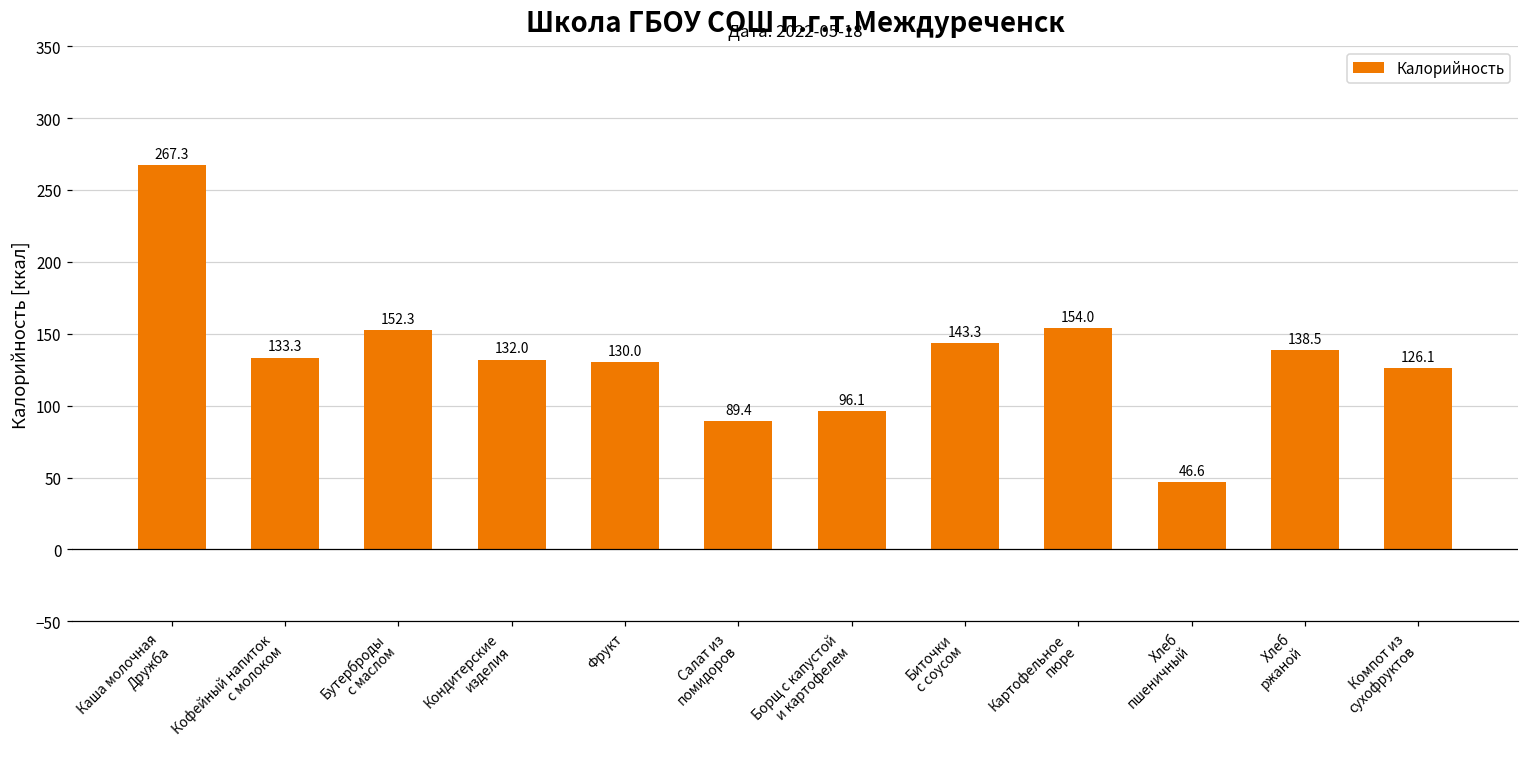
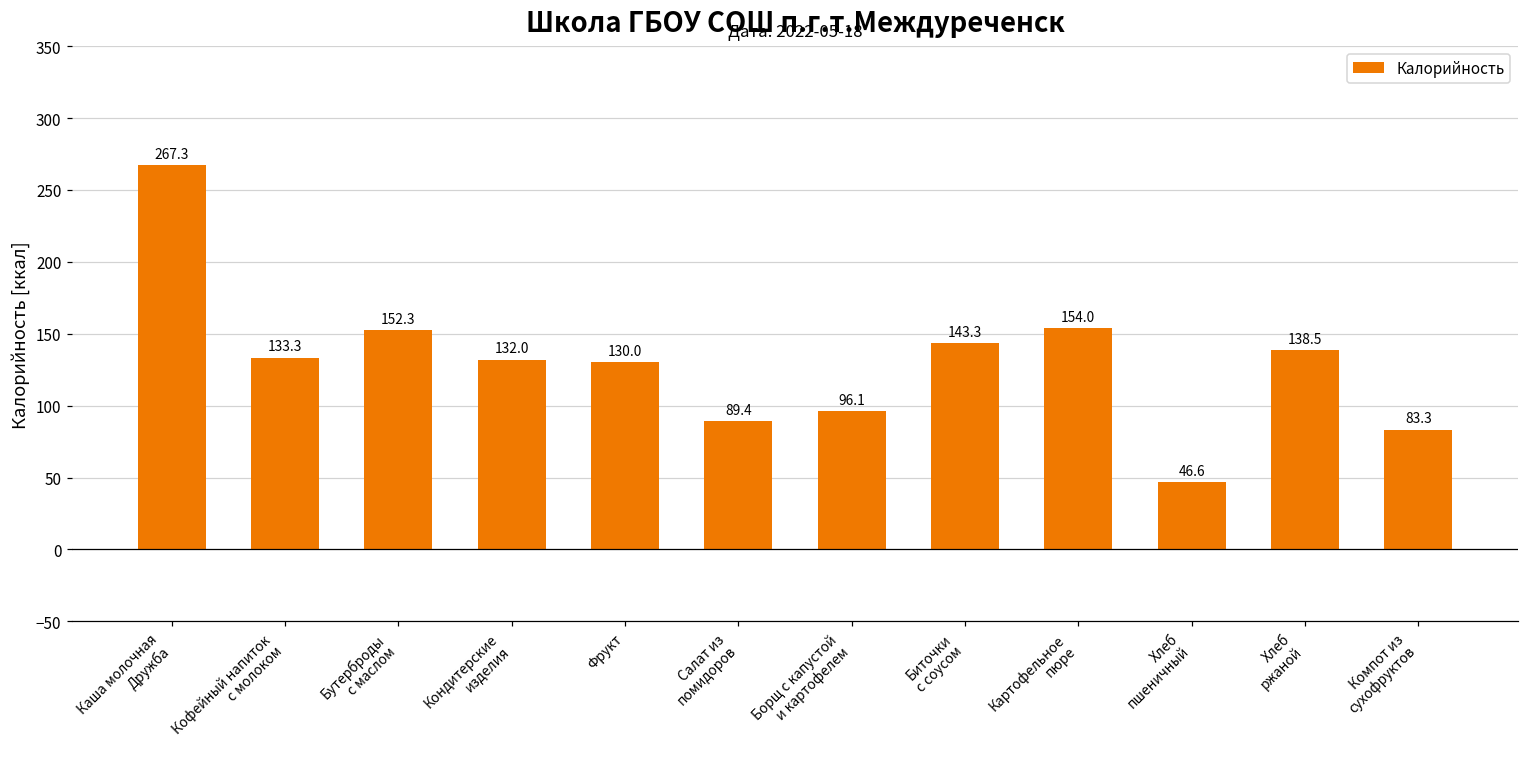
Компот из сухофруктов: 126.1 -> 83.3
